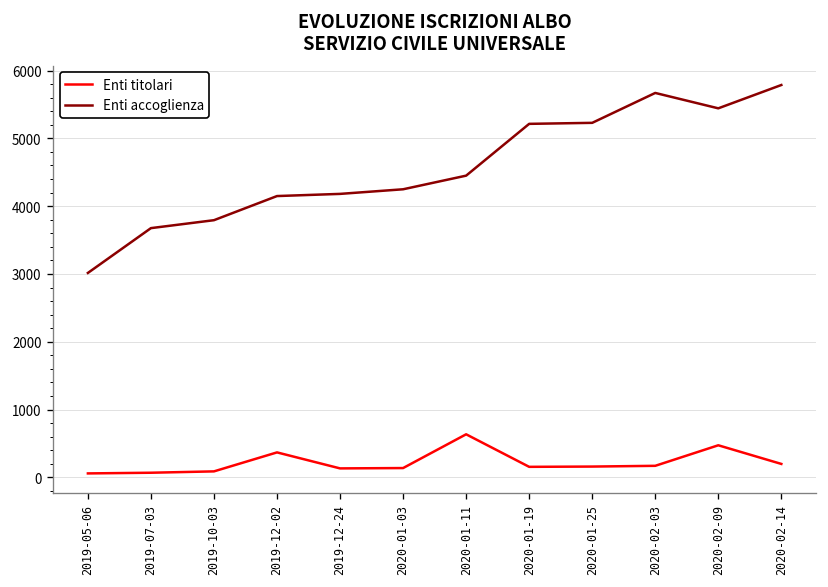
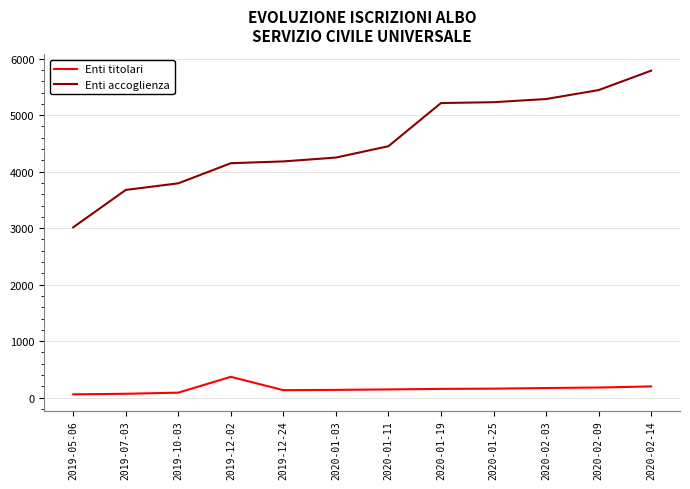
Enti titolari, 2020-01-11: 600 -> 100
Enti accoglienza, 2020-02-03: 5700 -> 5300
Enti titolari, 2020-02-09: 500 -> 200
